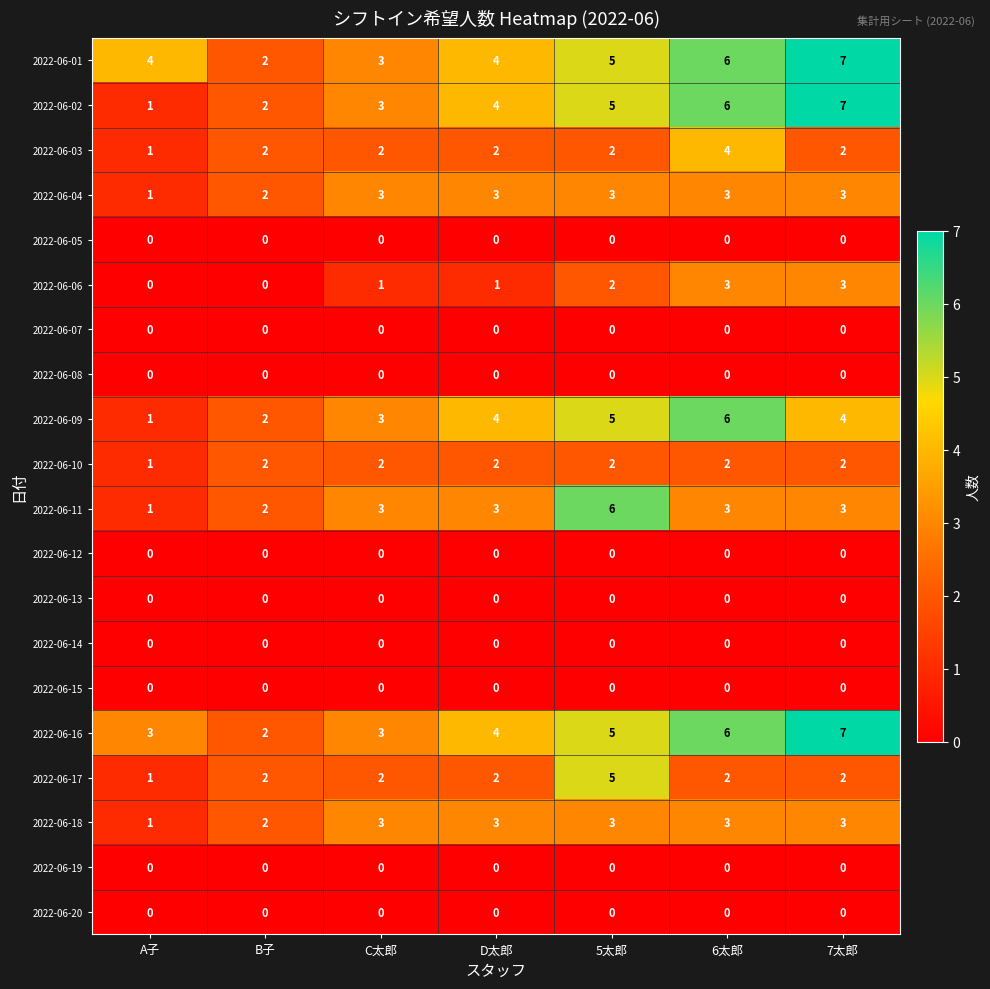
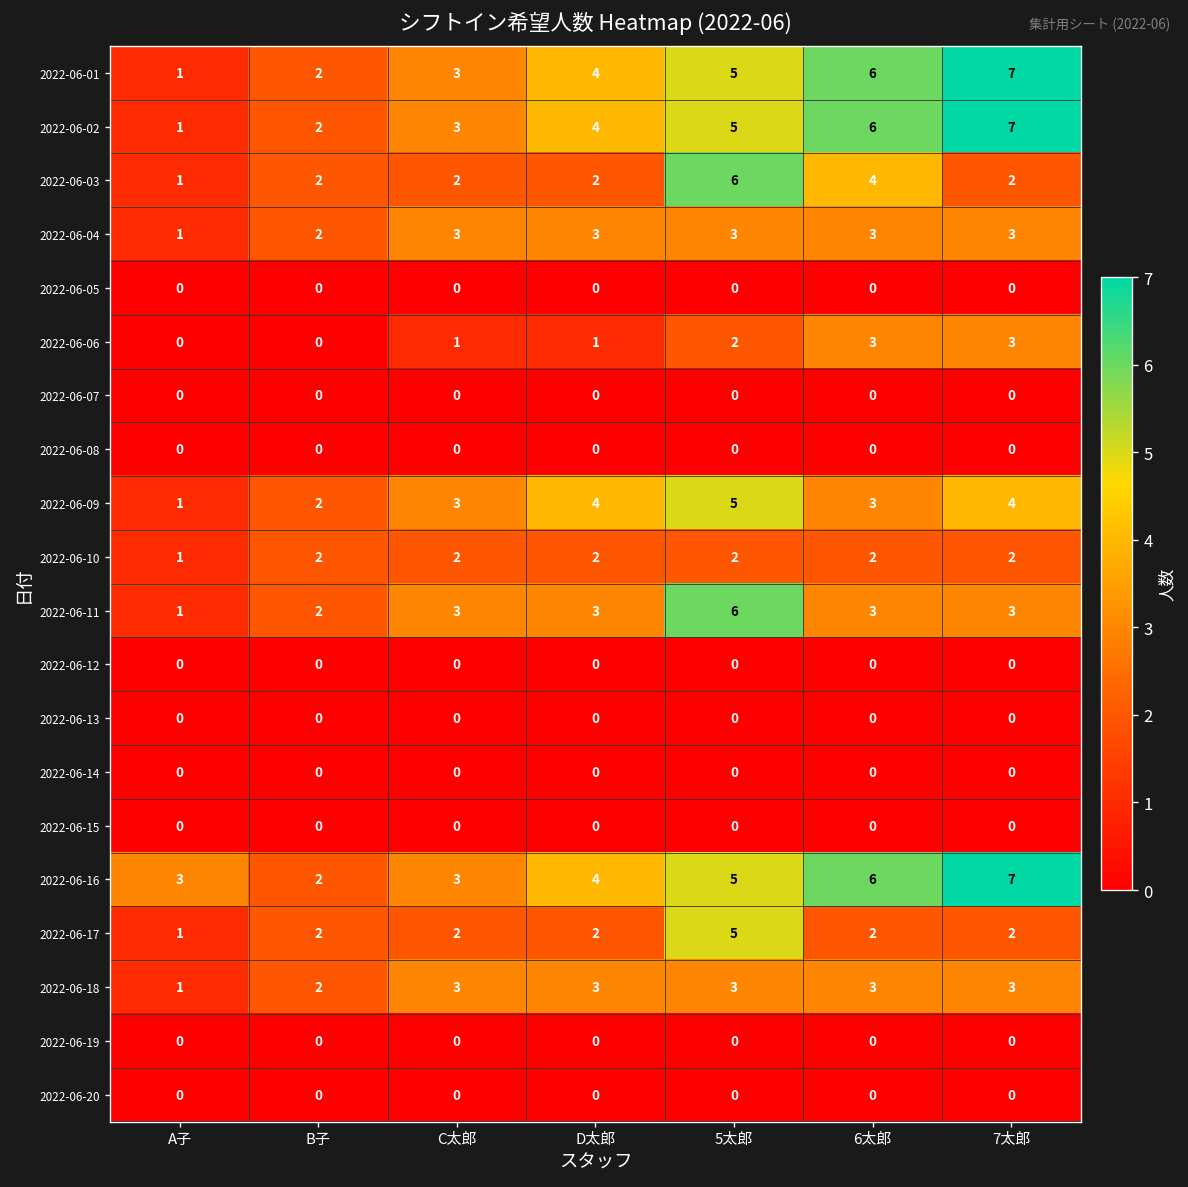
2022-06-01, A子: 4 -> 1
2022-06-03, 5太郎: 2 -> 6
2022-06-09, 6太郎: 6 -> 3
